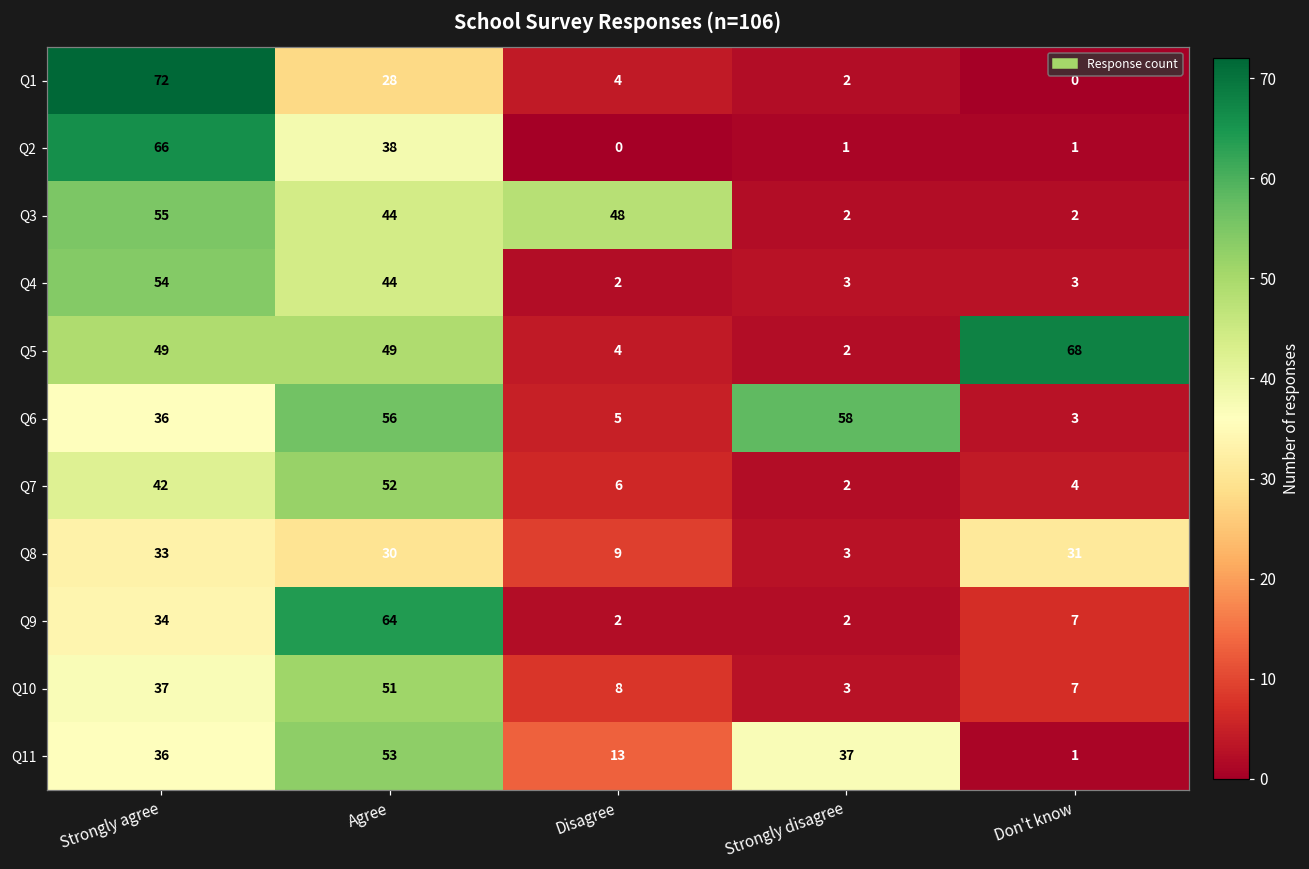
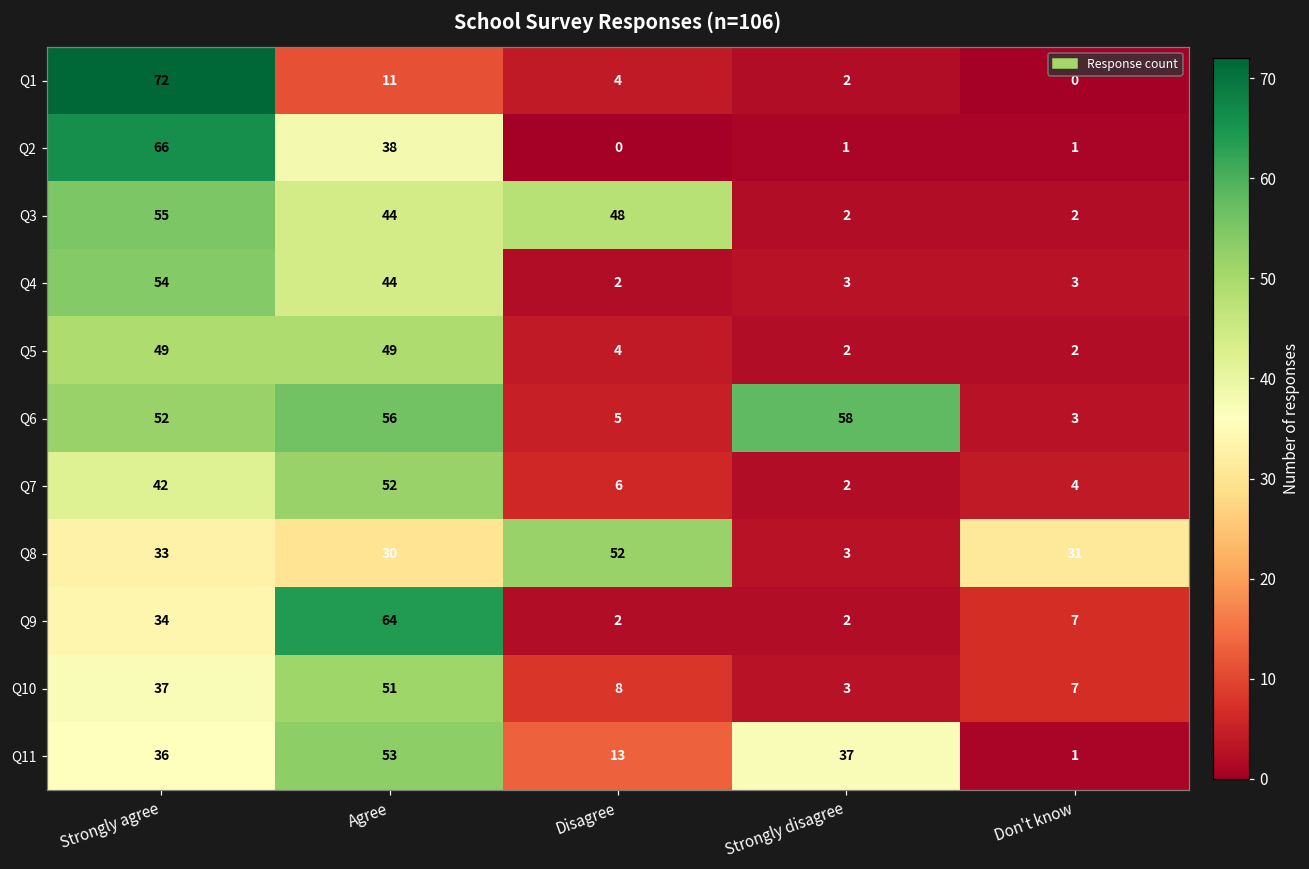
Q1, Agree: 28 -> 11
Q5, Don't know: 68 -> 2
Q6, Strongly agree: 36 -> 52
Q8, Disagree: 9 -> 52
